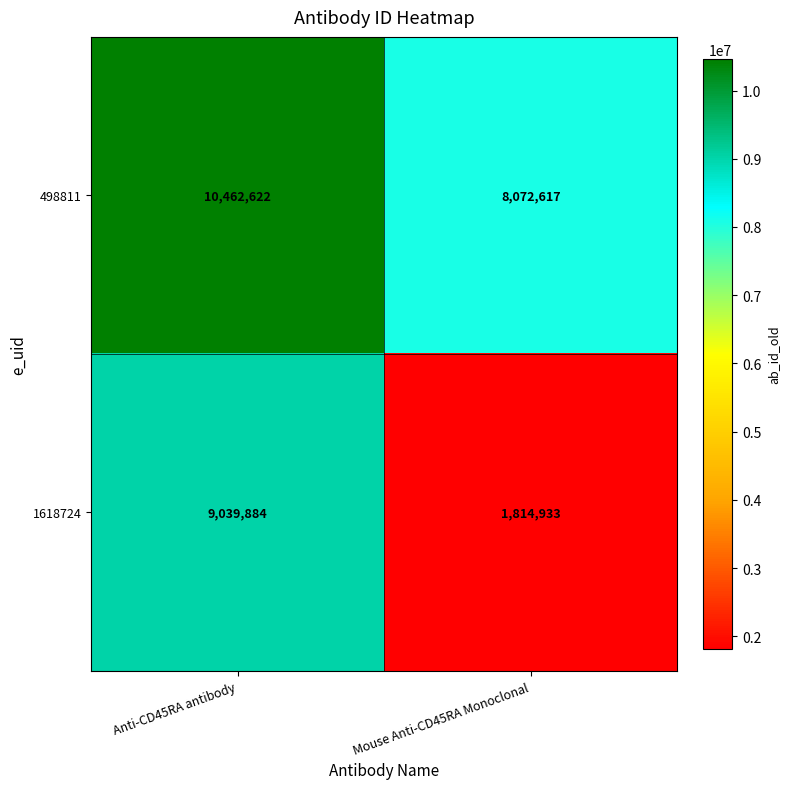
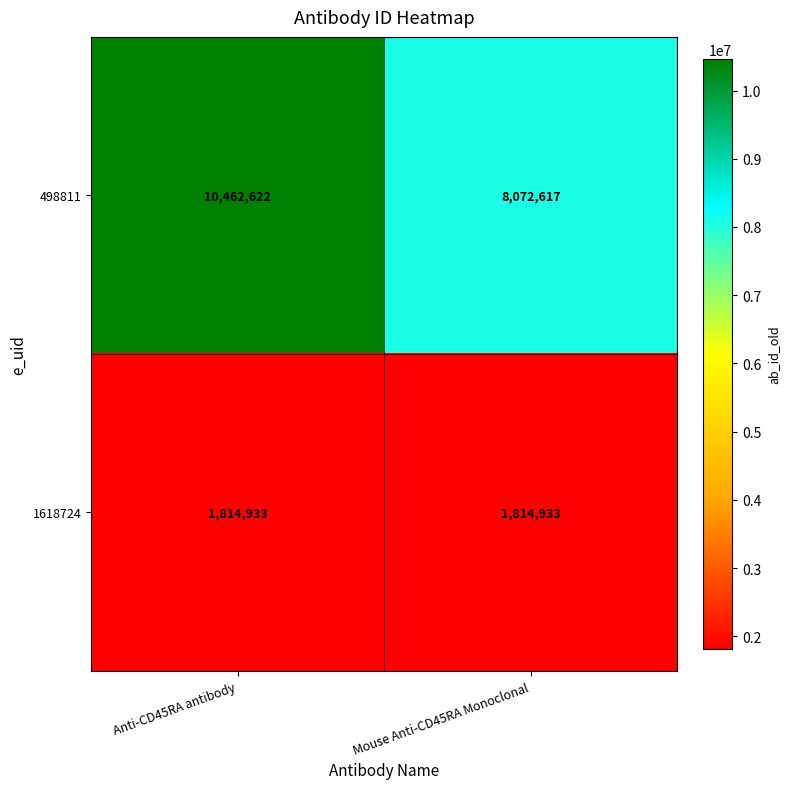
1618724, Anti-CD45RA antibody: 9,039,884 -> 1,814,933
